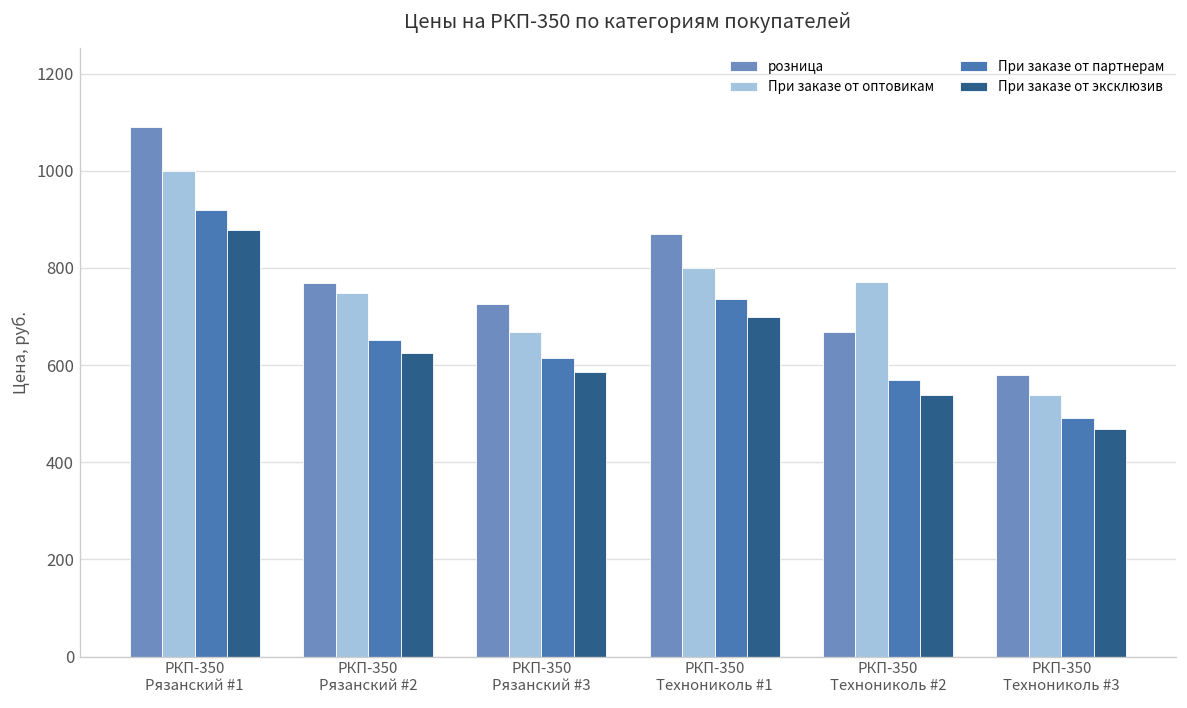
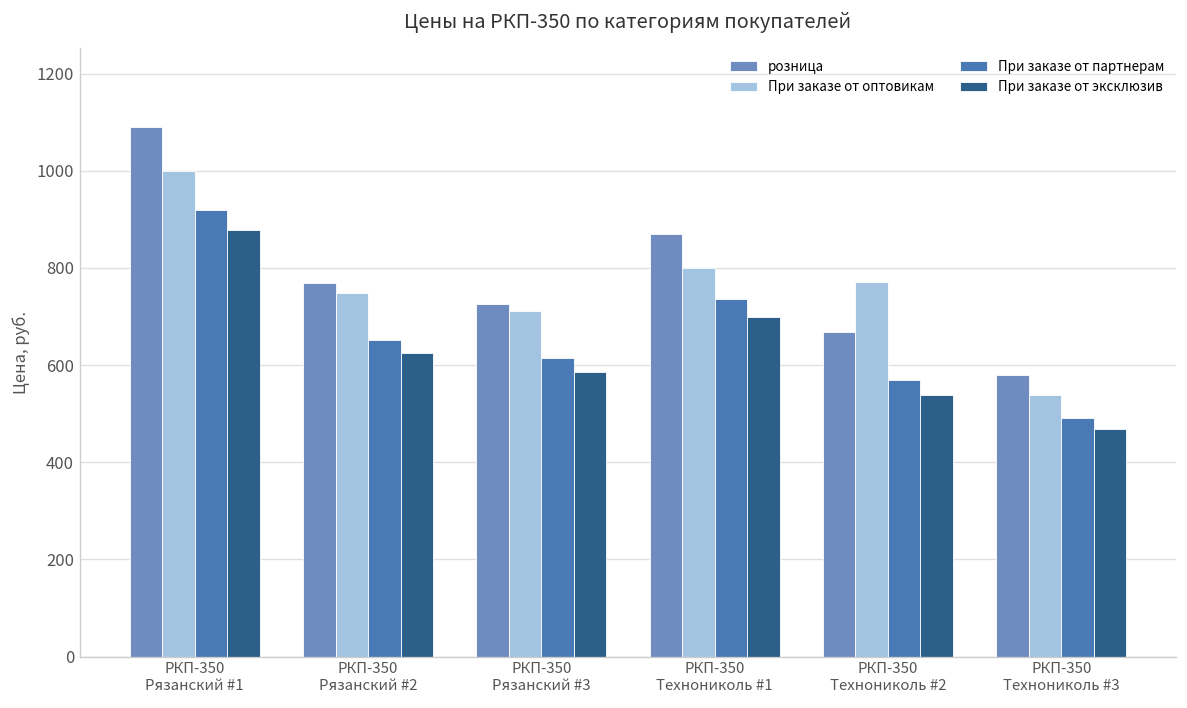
При заказе от оптовикам, РКП-350 Рязанский #3: 670 -> 710
